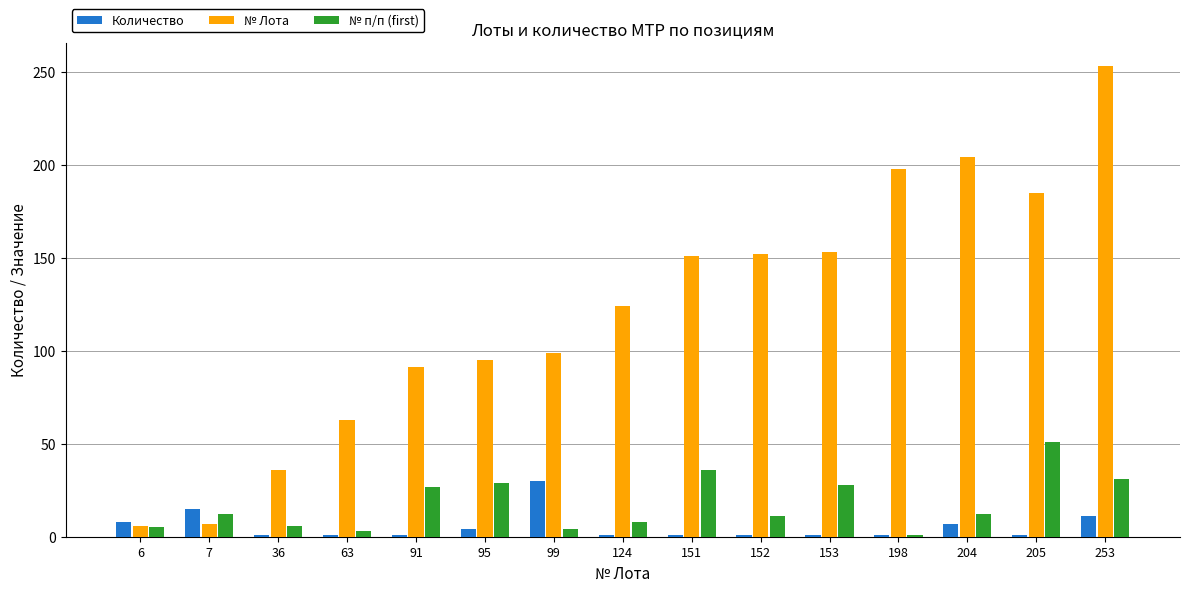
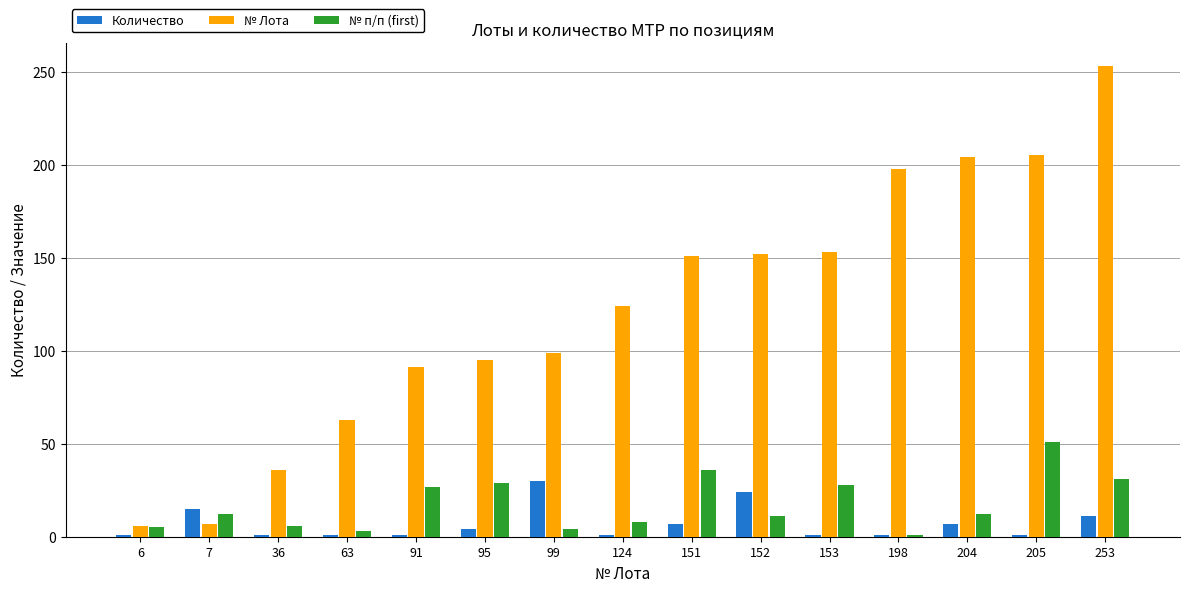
Количество, 6: 8 -> 1
Количество, 151: 1 -> 7
Количество, 152: 1 -> 24
№ Лота, 205: 185 -> 205
